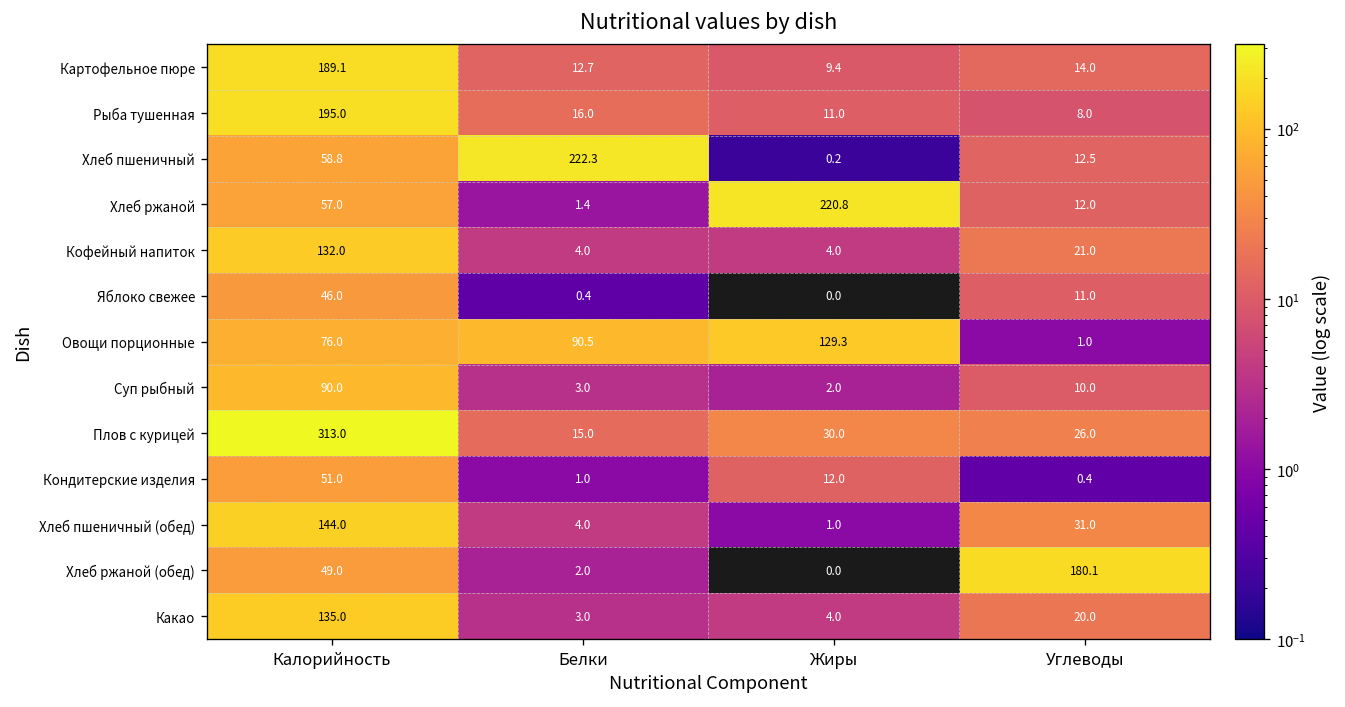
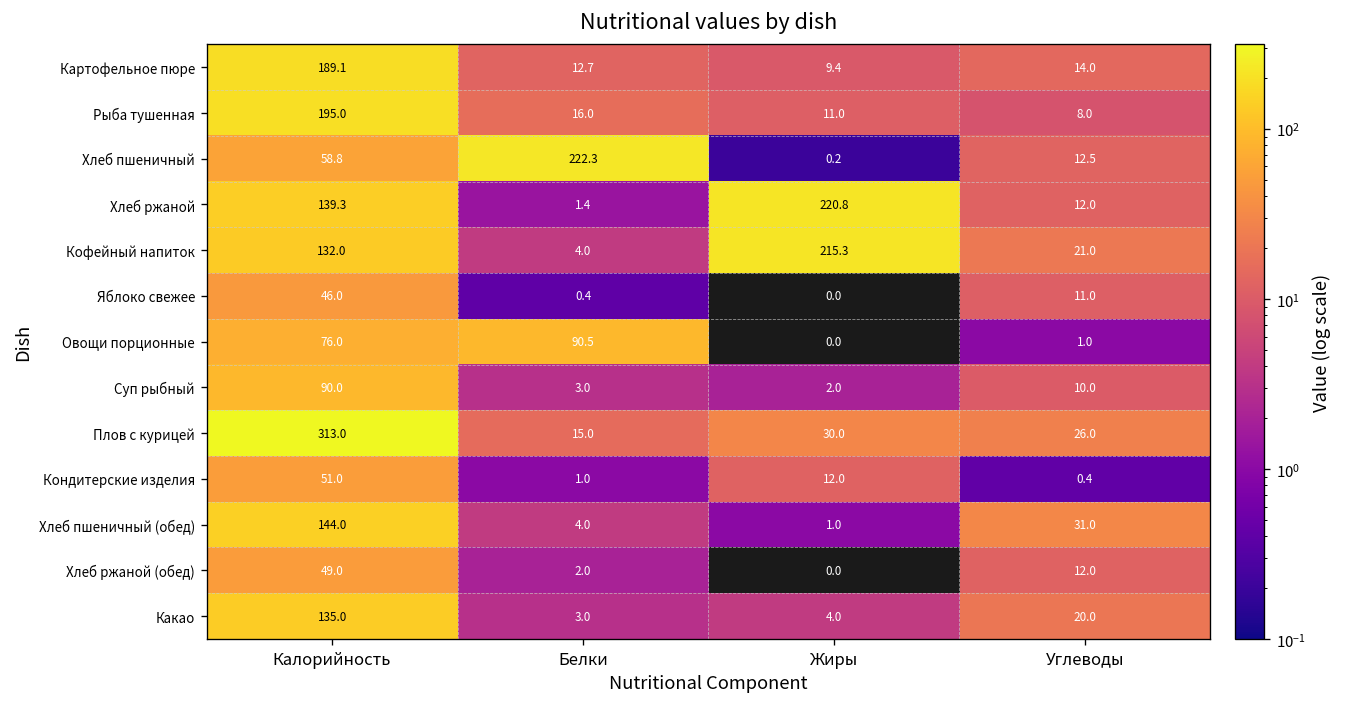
Хлеб ржаной, Калорийность: 57.0 -> 139.3
Кофейный напиток, Жиры: 4.0 -> 215.3
Овощи порционные, Жиры: 129.3 -> 0.0
Хлеб ржаной (обед), Углеводы: 180.1 -> 12.0
